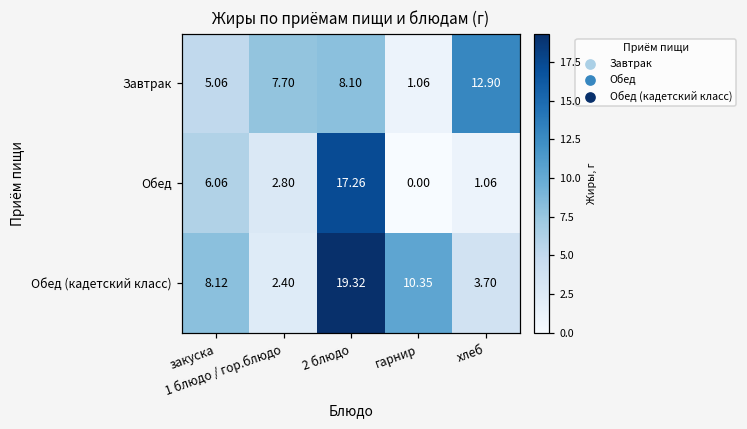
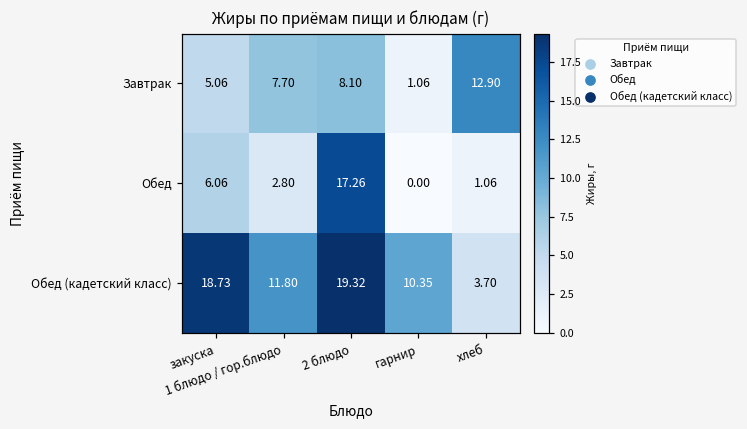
Обед (кадетский класс), закуска: 8.12 -> 18.73
Обед (кадетский класс), 1 блюдо / гор.блюдо: 2.40 -> 11.80
